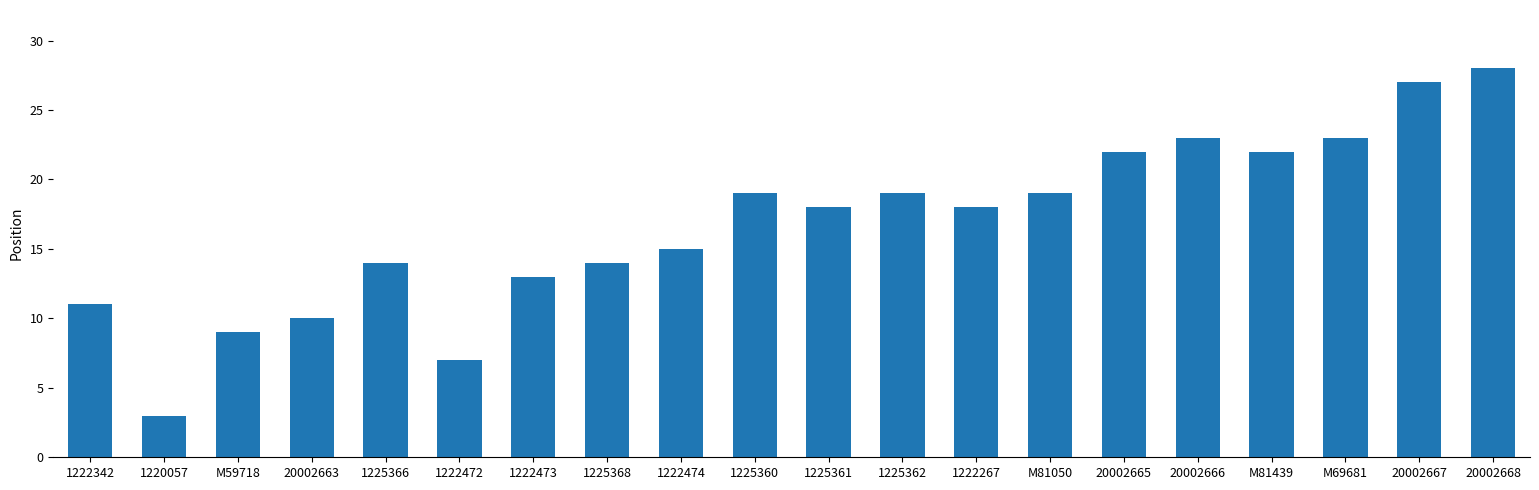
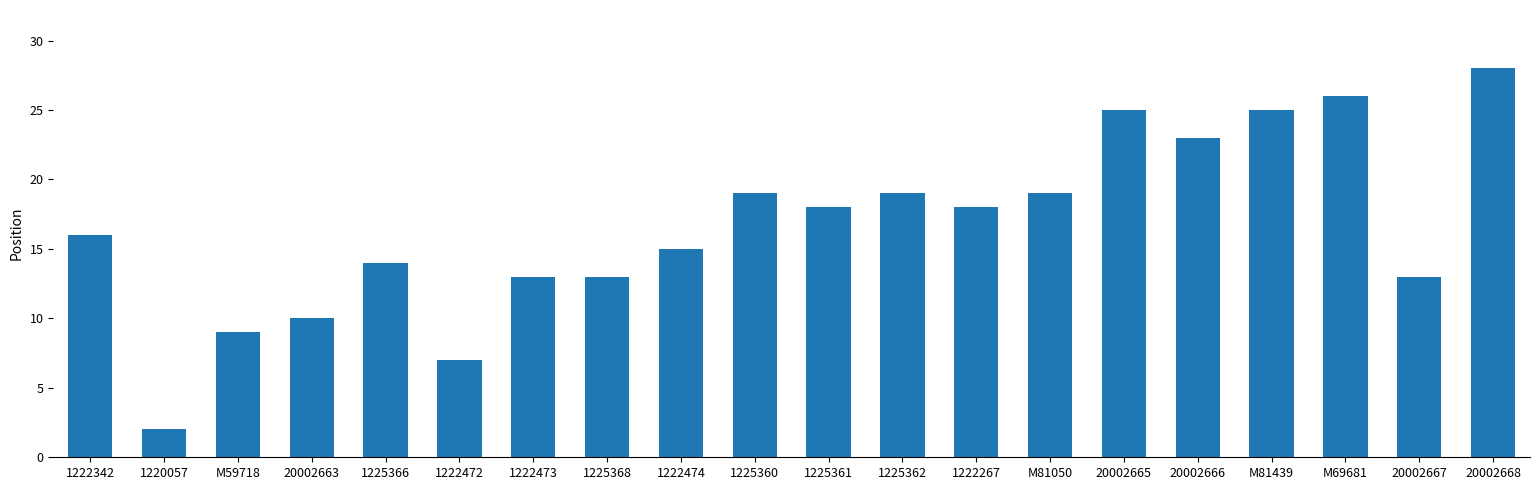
1222342: 11 -> 16
1220057: 3 -> 2
1225368: 14 -> 13
20002665: 22 -> 25
M81439: 22 -> 25
M69681: 23 -> 26
20002667: 27 -> 13
